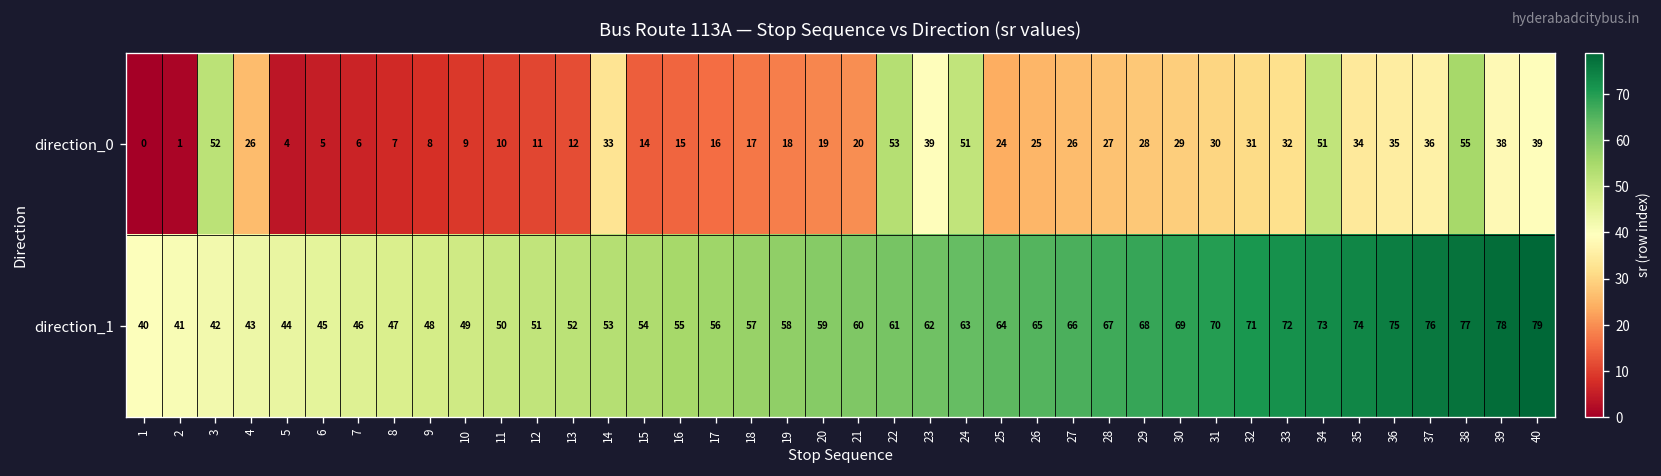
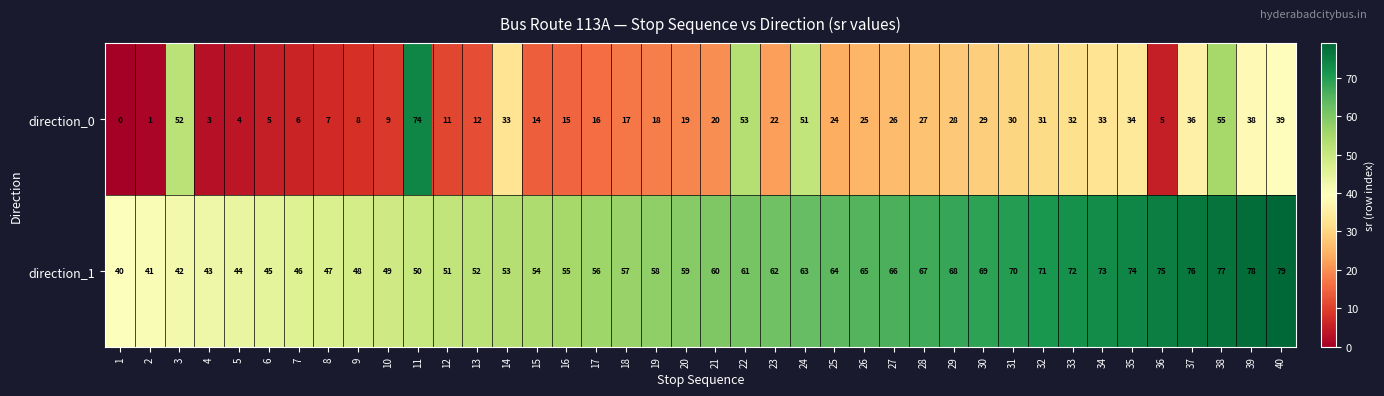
direction_0, 4: 26 -> 3
direction_0, 11: 10 -> 74
direction_0, 23: 39 -> 22
direction_0, 34: 51 -> 33
direction_0, 36: 35 -> 5
